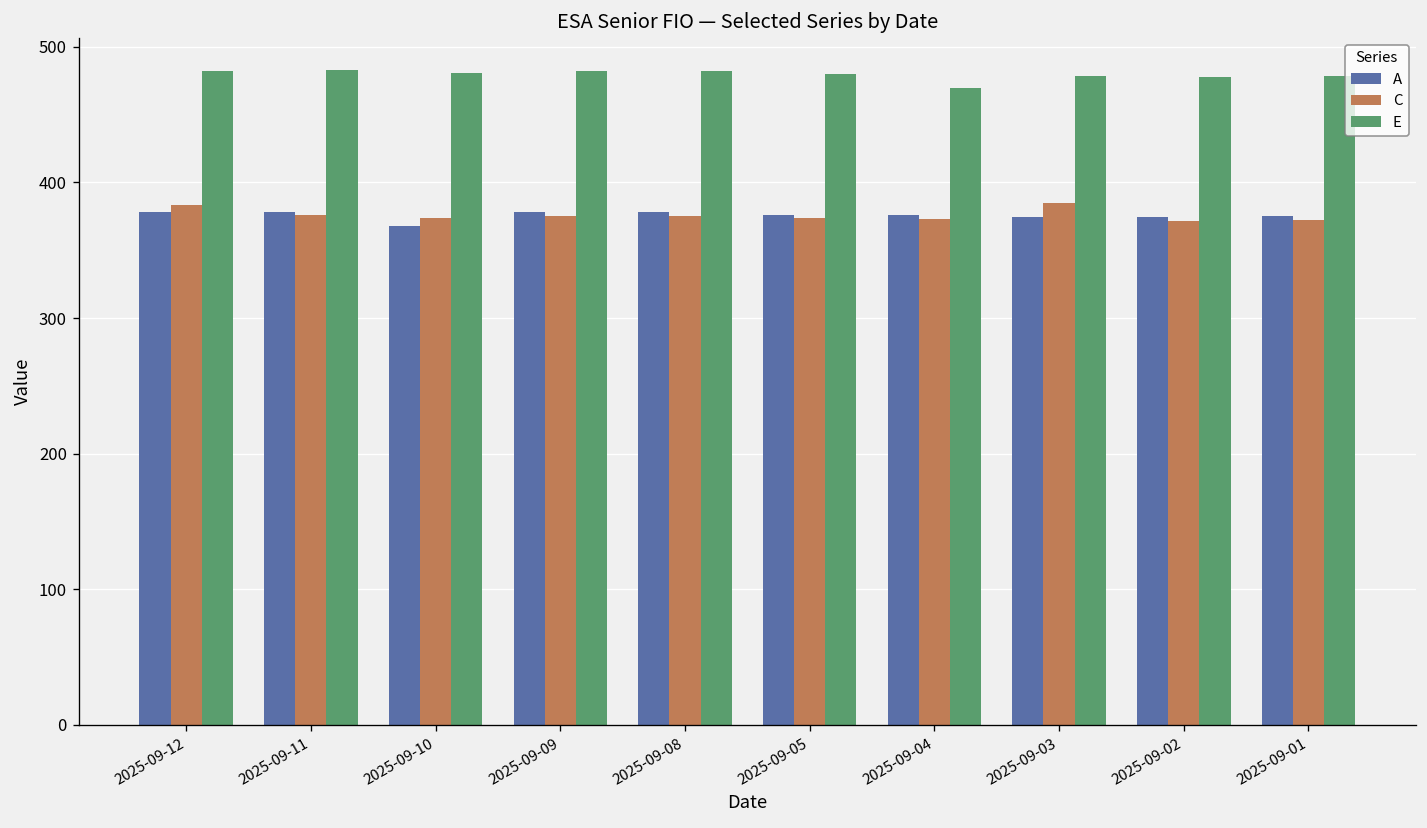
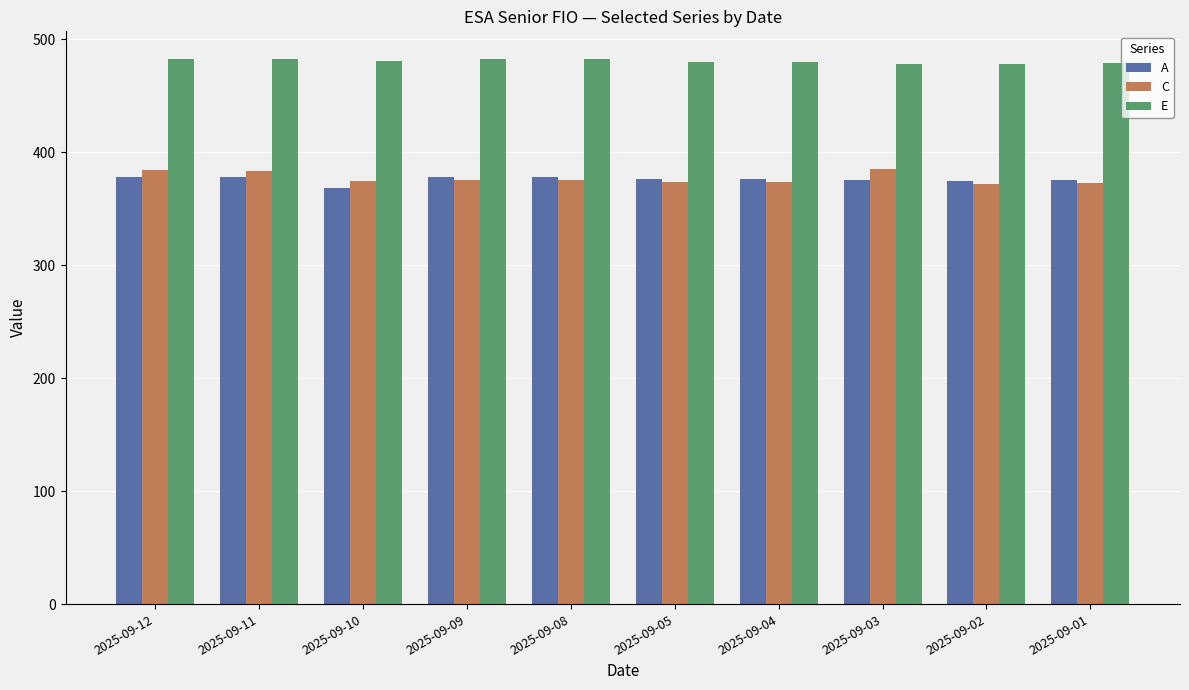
C, 2025-09-11: 376 -> 383
E, 2025-09-04: 470 -> 480
